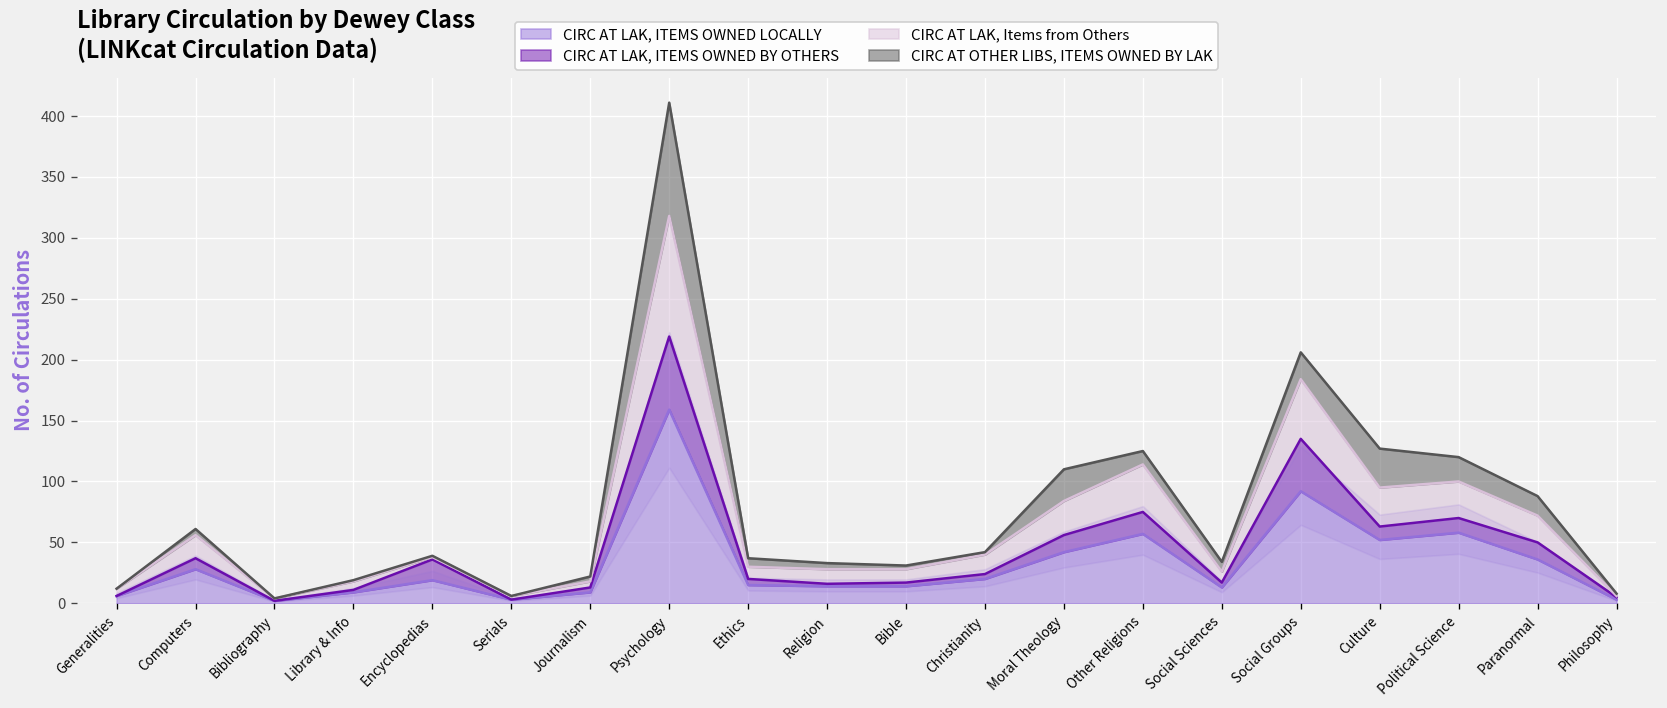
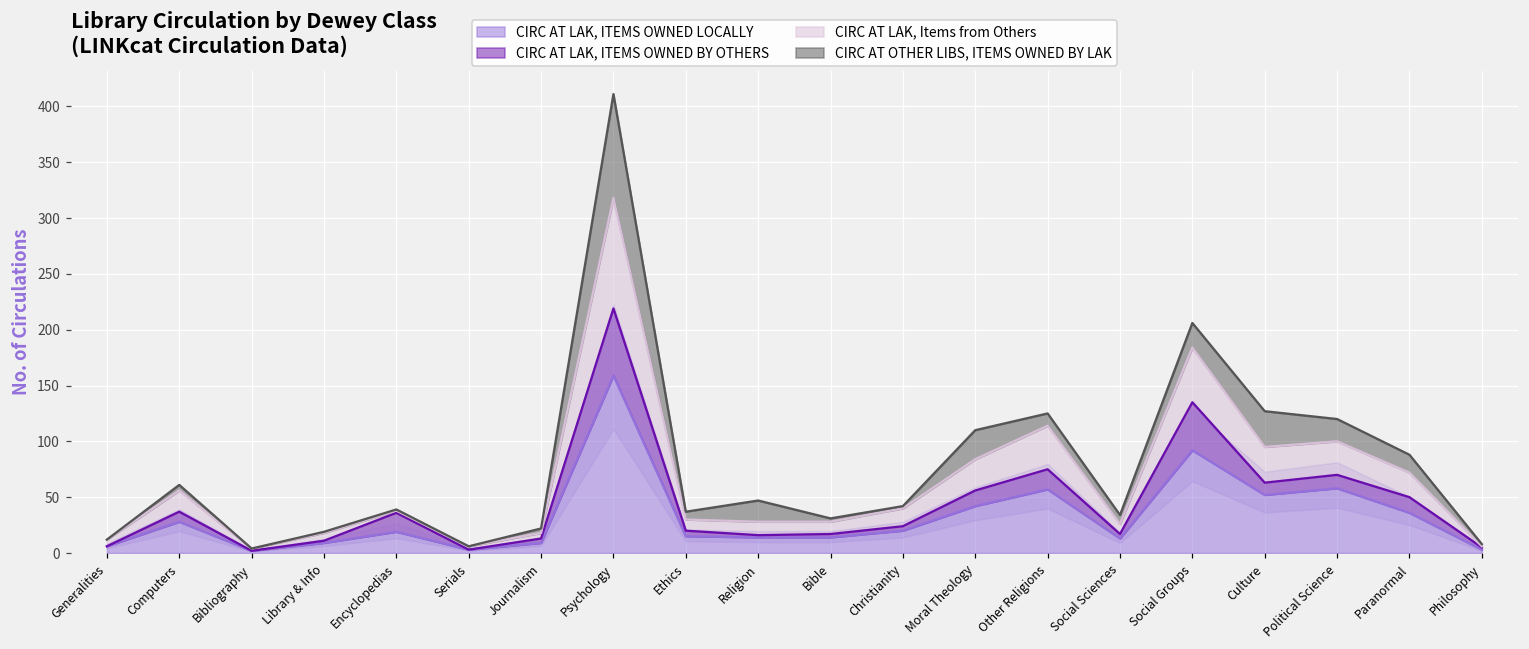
CIRC AT OTHER LIBS, ITEMS OWNED BY LAK, Religion: 5 -> 19
